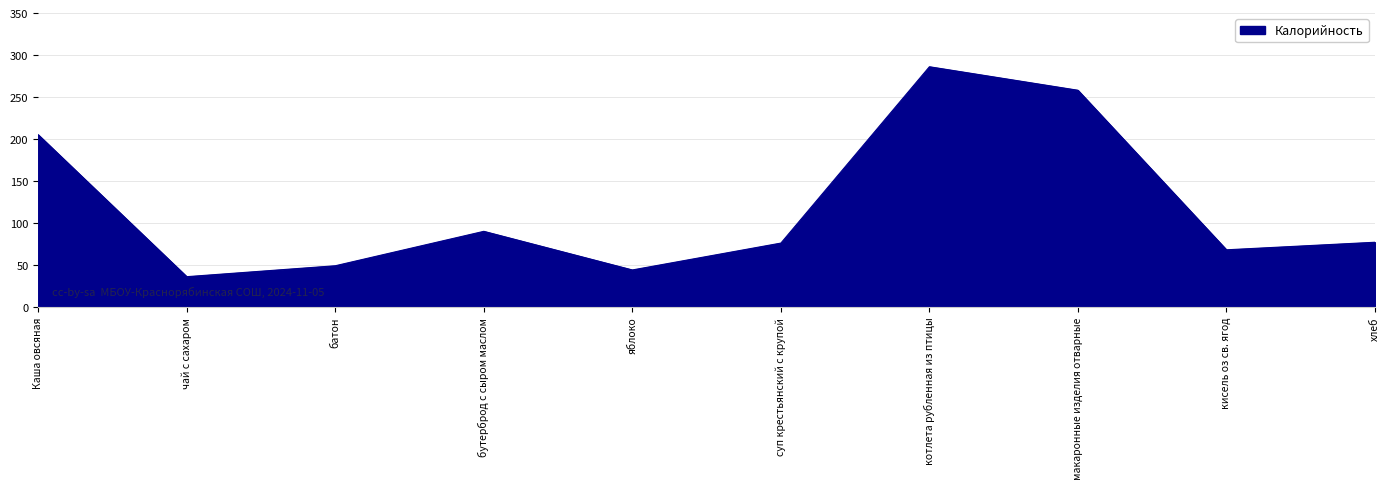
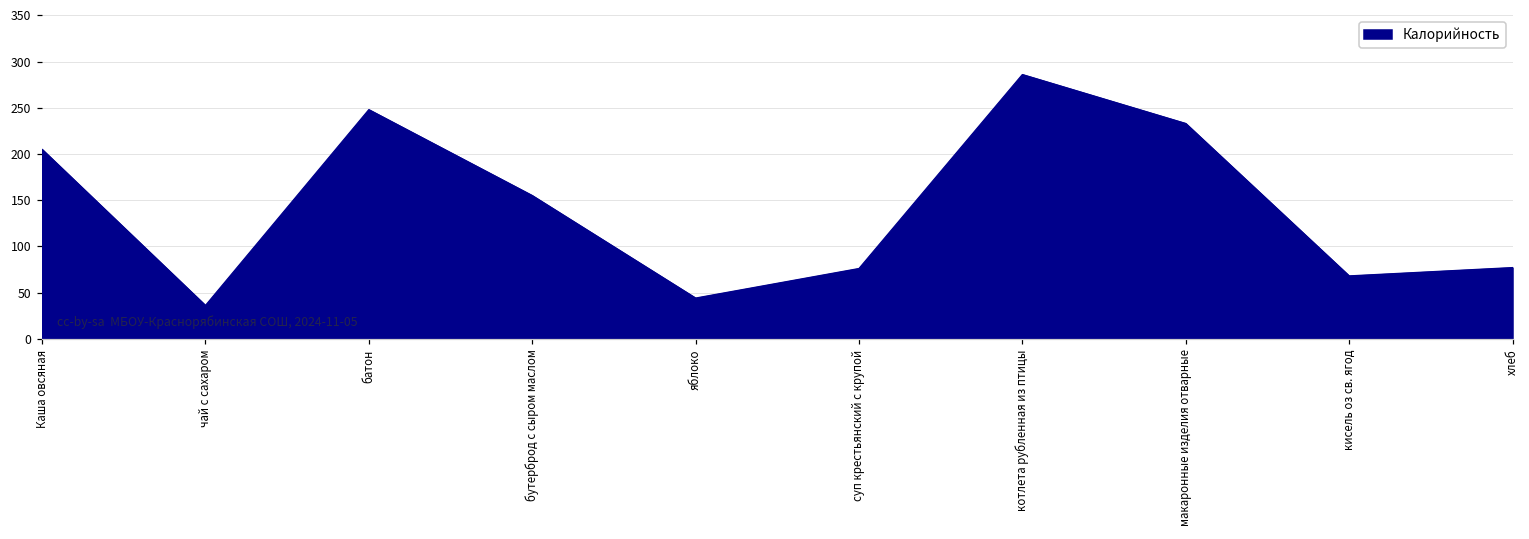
батон: 50 -> 250
бутерброд с сыром маслом: 90 -> 160
макаронные изделия отварные: 260 -> 230
